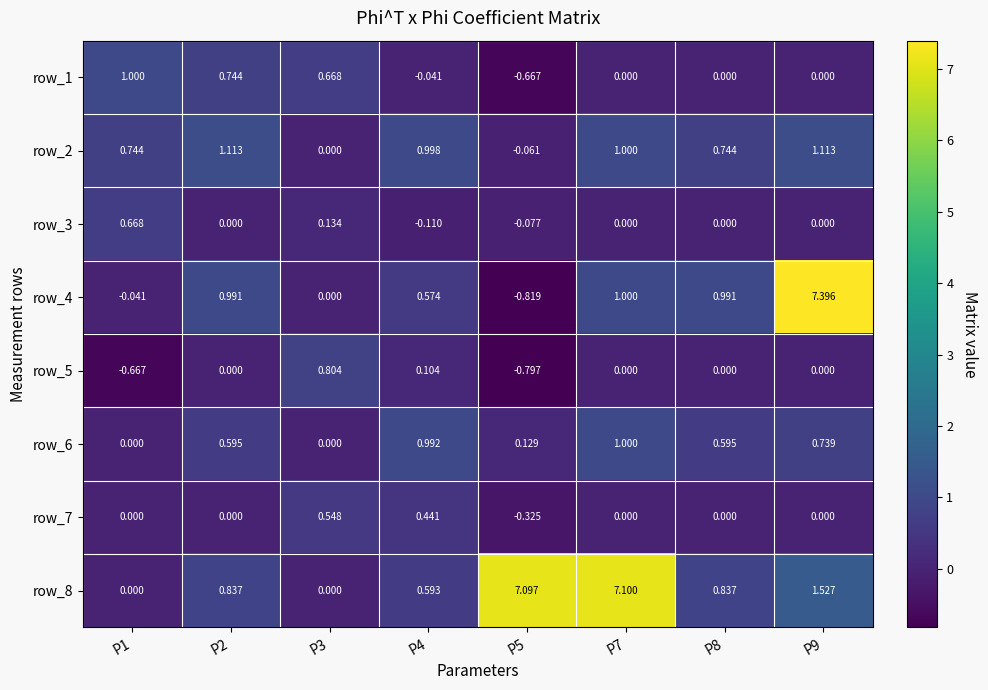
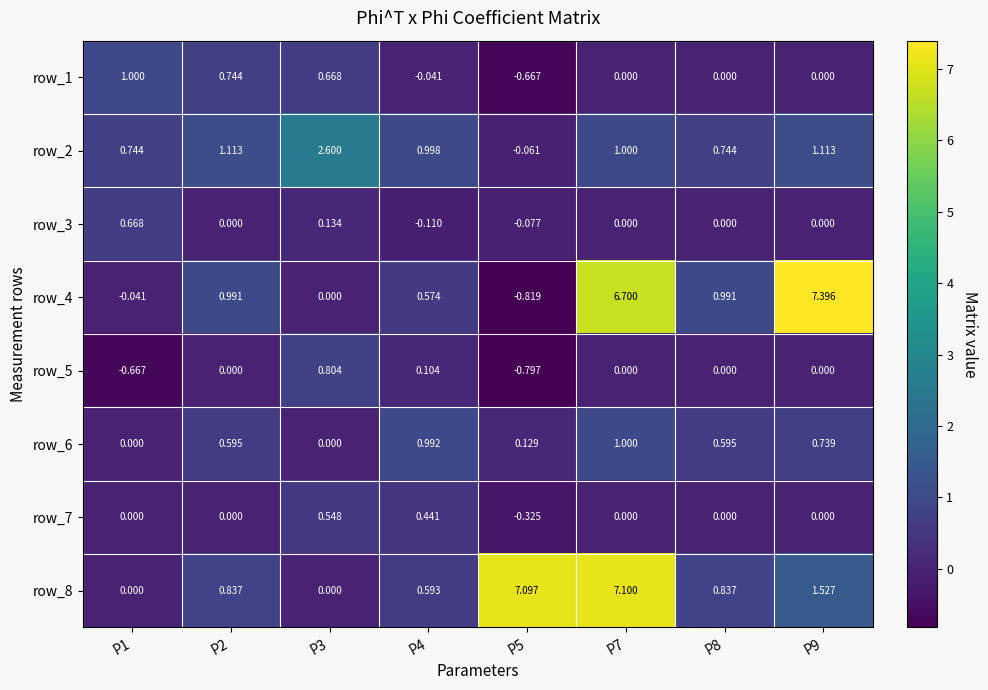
row_2, P3: 0.000 -> 2.600
row_4, P7: 1.000 -> 6.700
